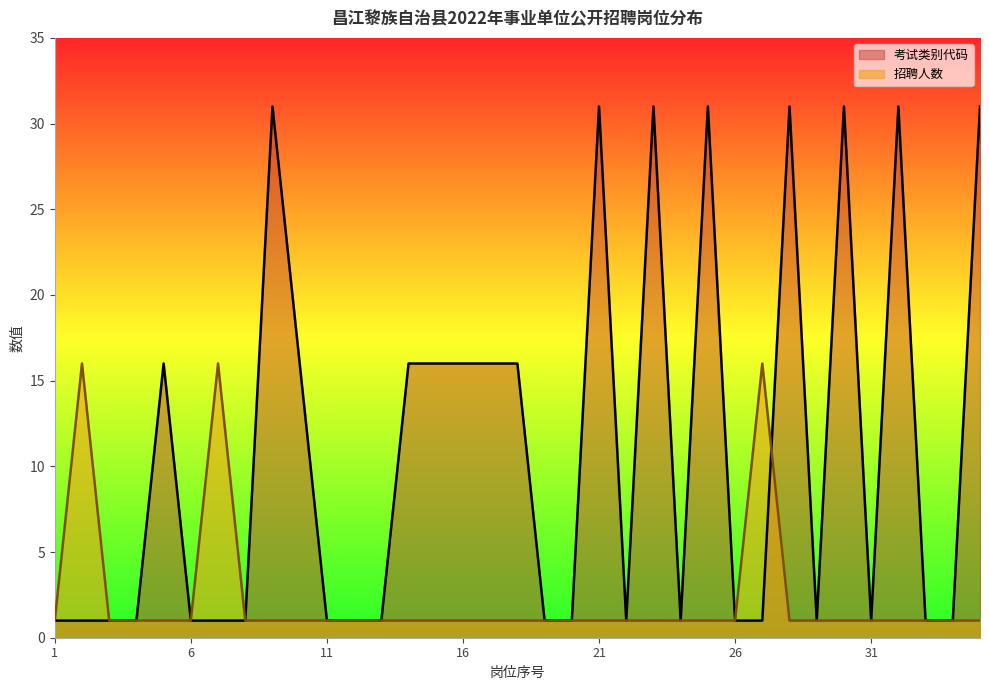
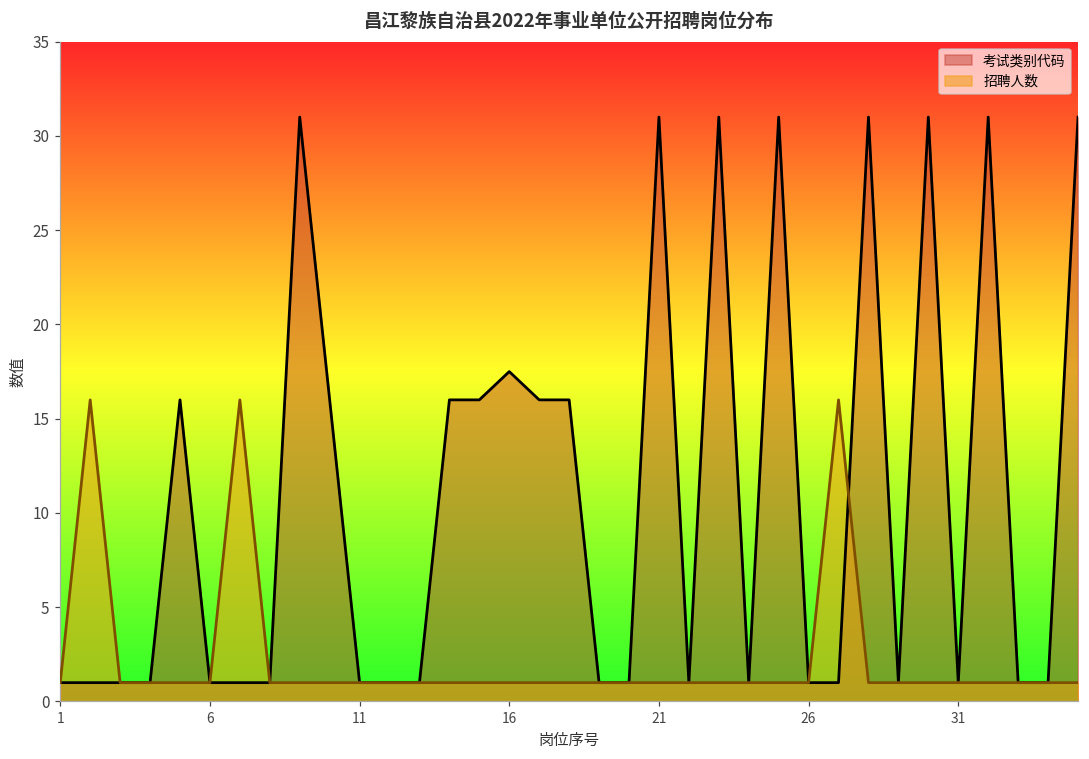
考试类别代码, 16: 16.0 -> 17.5
